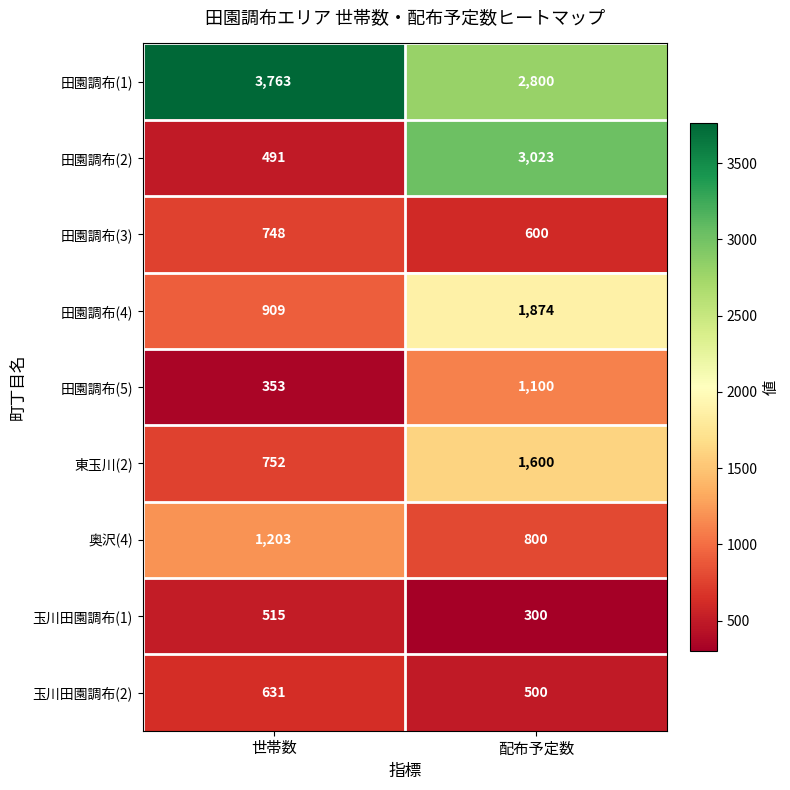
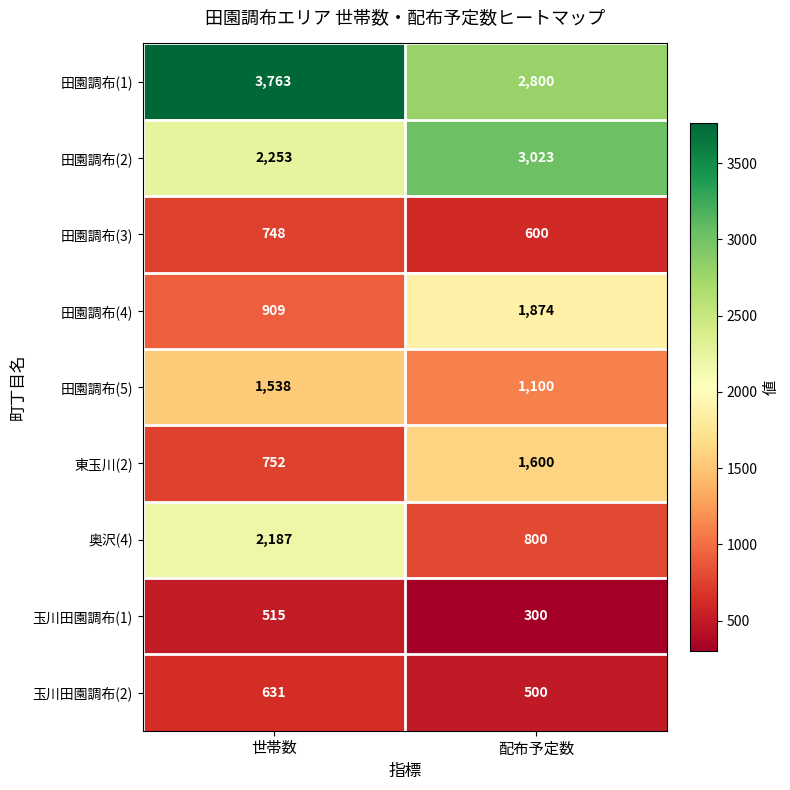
田園調布(2), 世帯数: 491 -> 2,253
田園調布(5), 世帯数: 353 -> 1,538
奥沢(4), 世帯数: 1,203 -> 2,187
